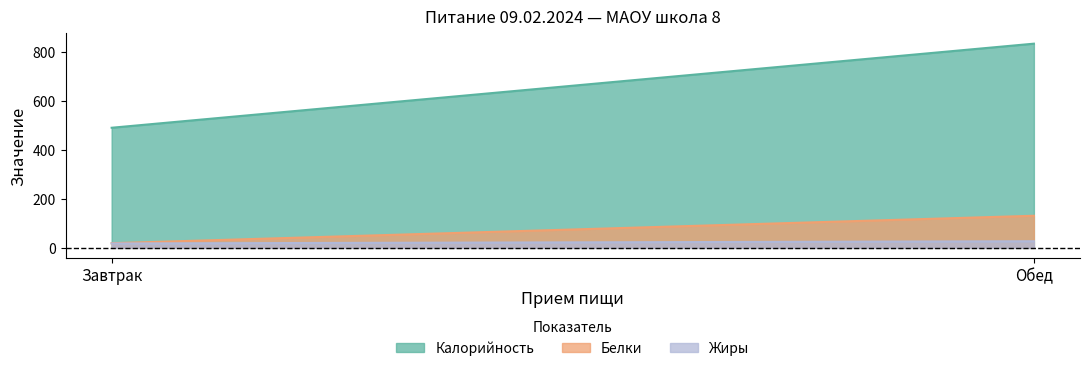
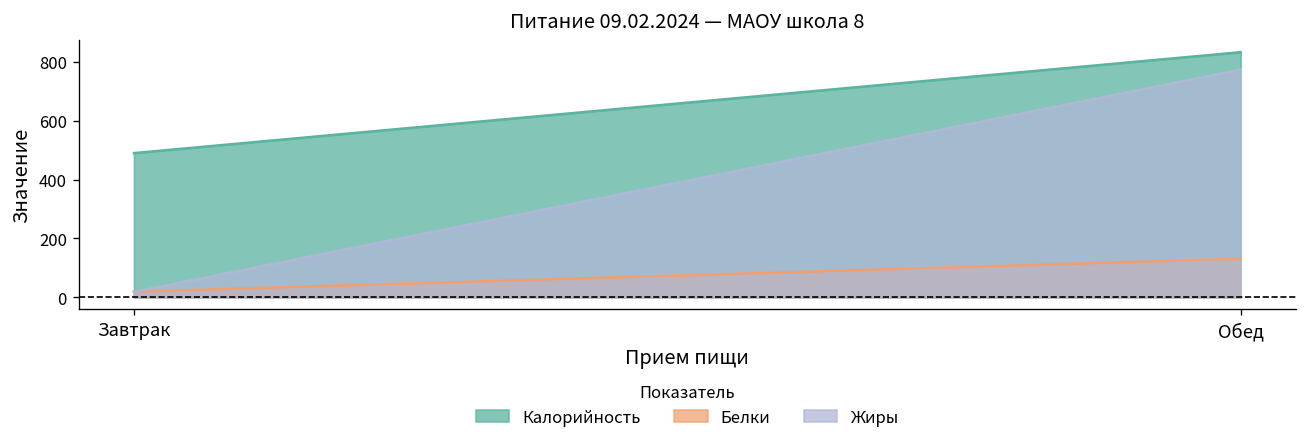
Жиры, Обед: 30 -> 770
